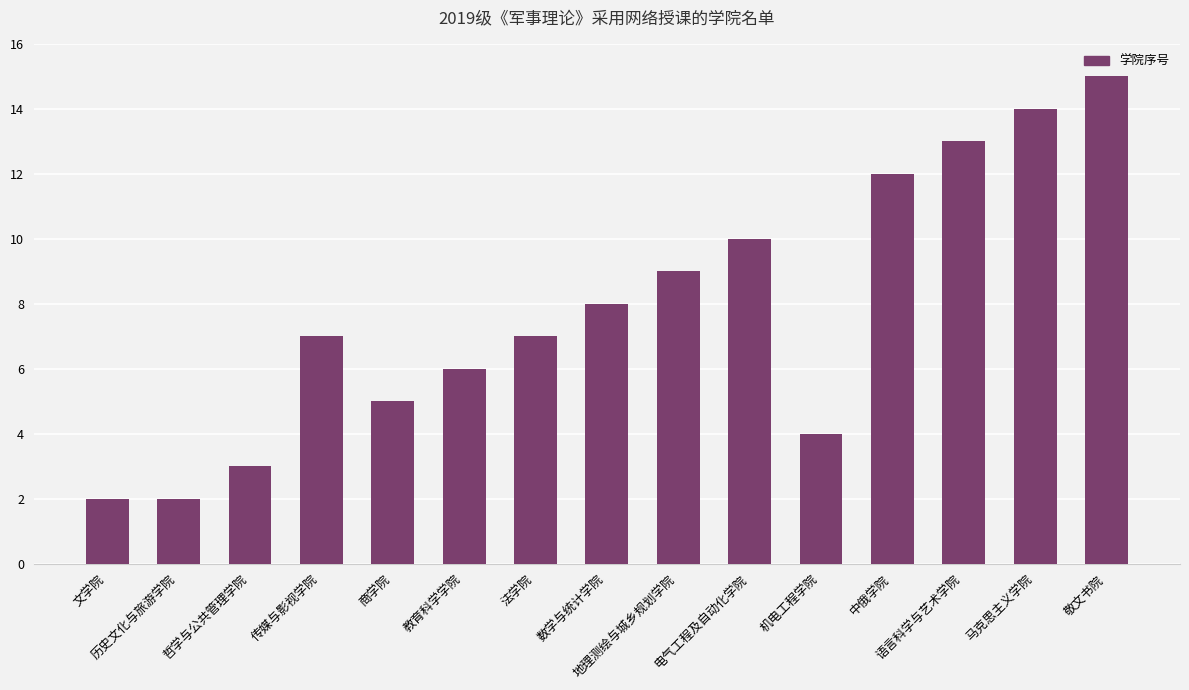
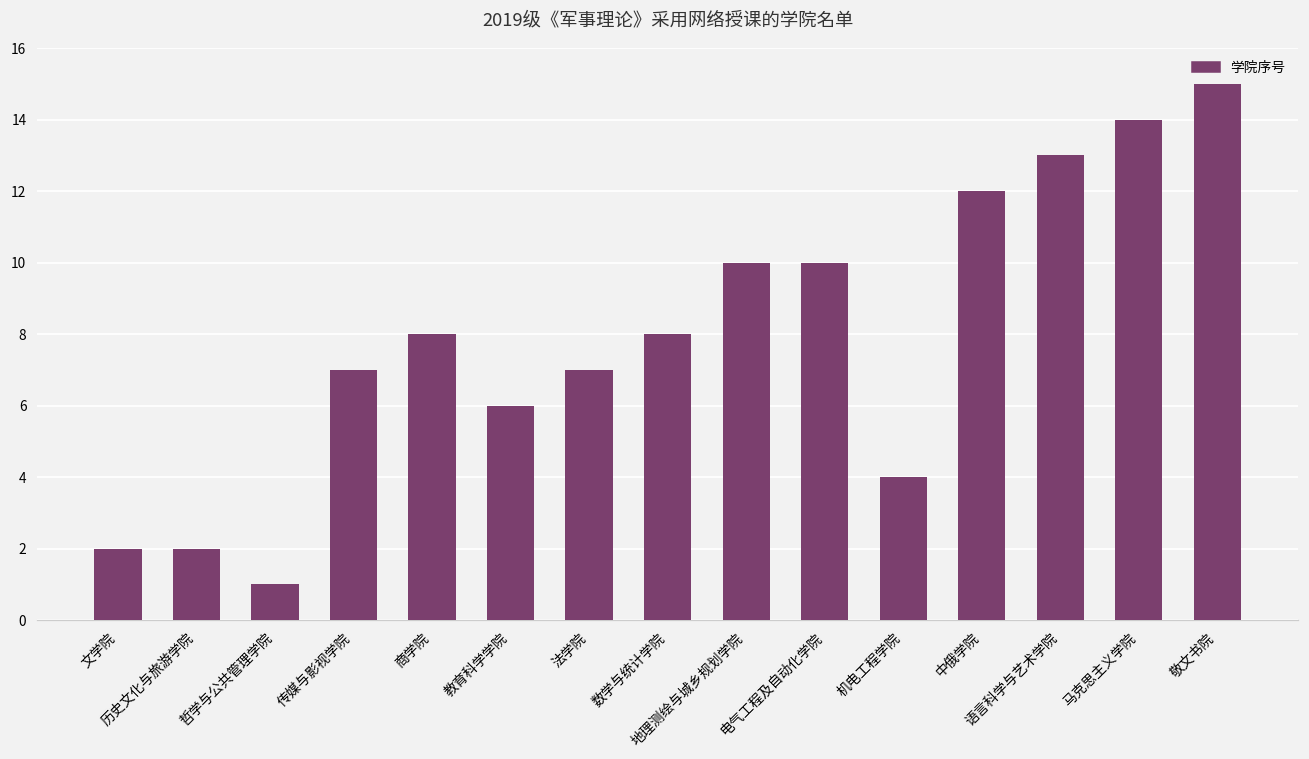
哲学与公共管理学院: 3 -> 1
商学院: 5 -> 8
地理测绘与城乡规划学院: 9 -> 10
